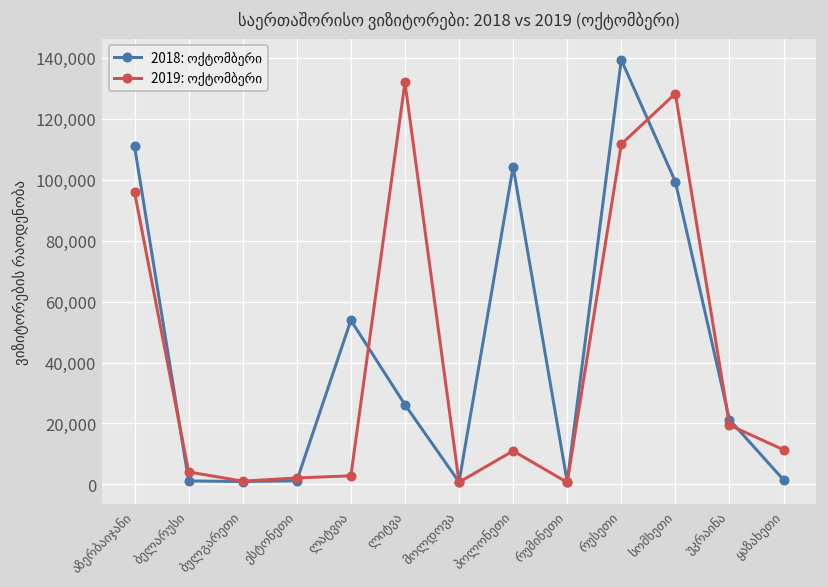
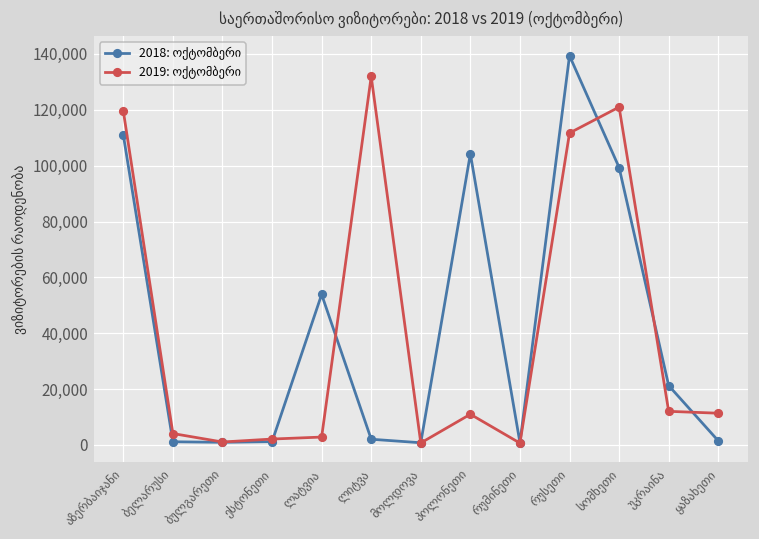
2019: ოქტომბერი, აზერბაიჯანი: 96,000 -> 120,000
2018: ოქტომბერი, ლიტვა: 26,000 -> 2,000
2019: ოქტომბერი, სომხეთი: 128,000 -> 121,000
2019: ოქტომბერი, უკრაინა: 19,000 -> 12,000
